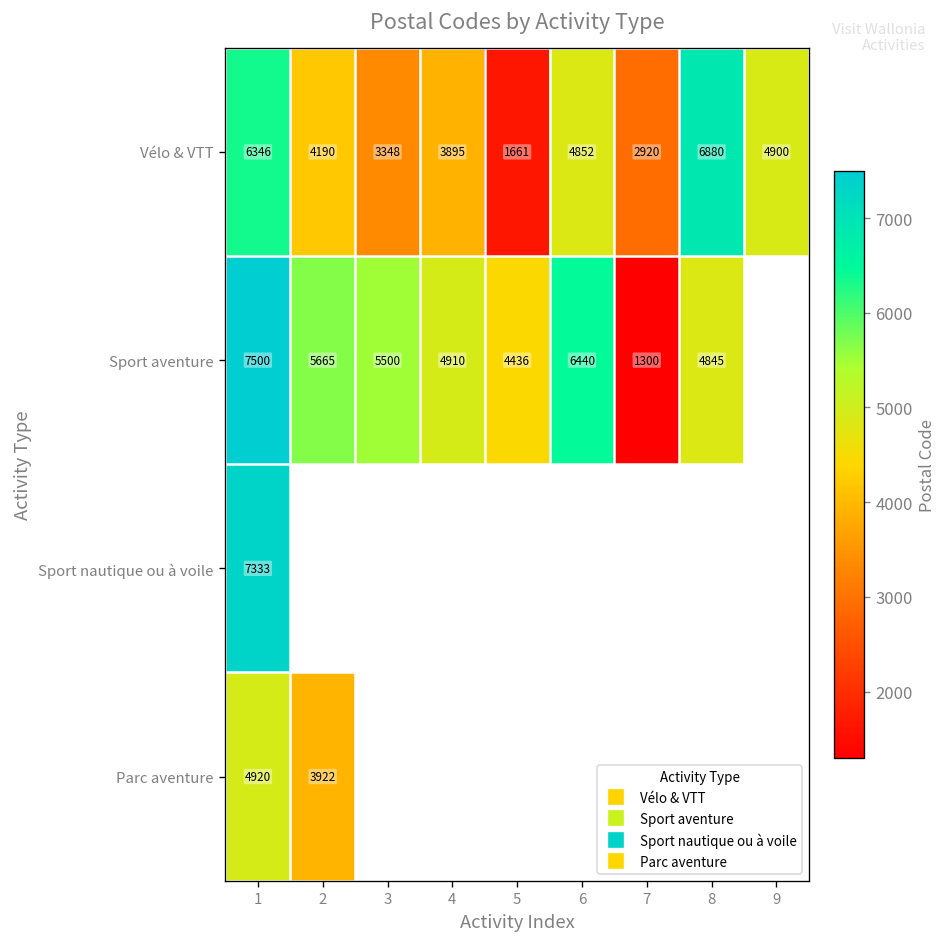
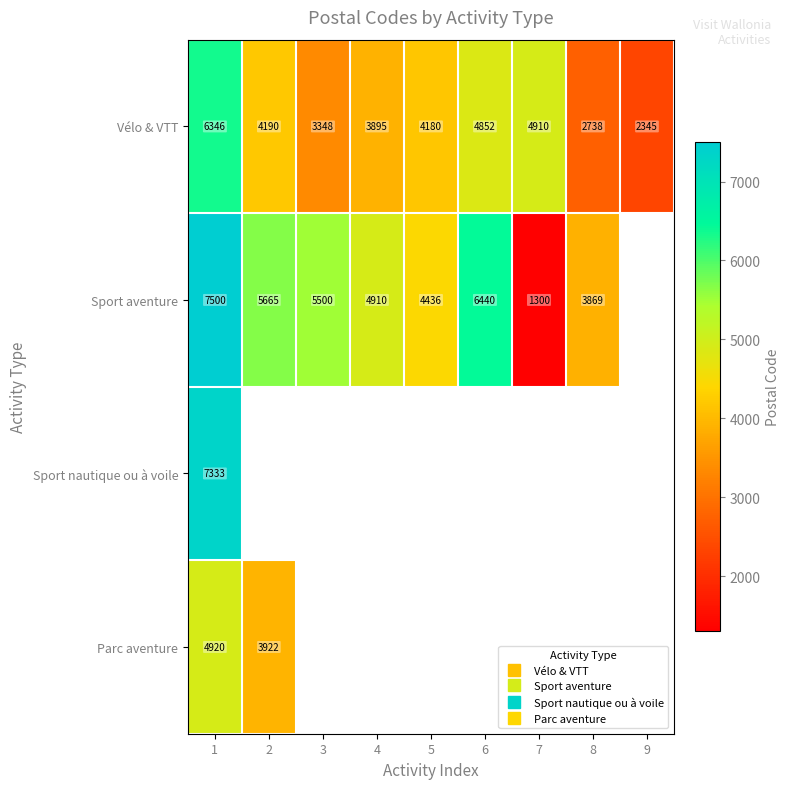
Vélo & VTT, 5: 1661 -> 4180
Vélo & VTT, 7: 2920 -> 4910
Vélo & VTT, 8: 6880 -> 2738
Vélo & VTT, 9: 4900 -> 2345
Sport aventure, 8: 4845 -> 3869
